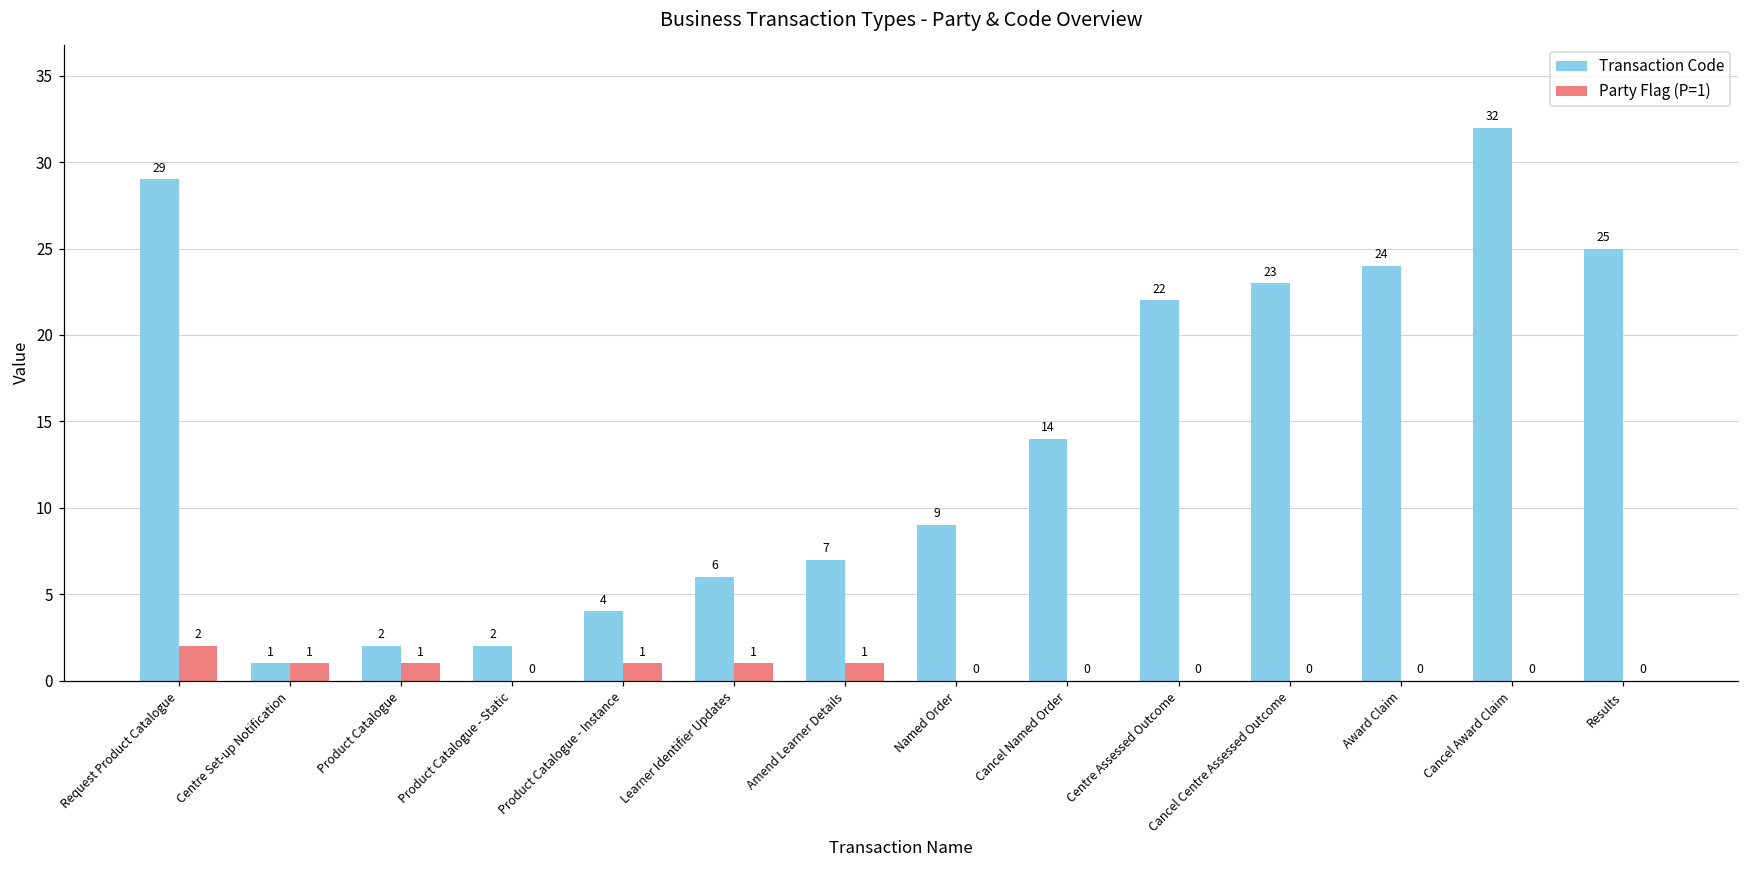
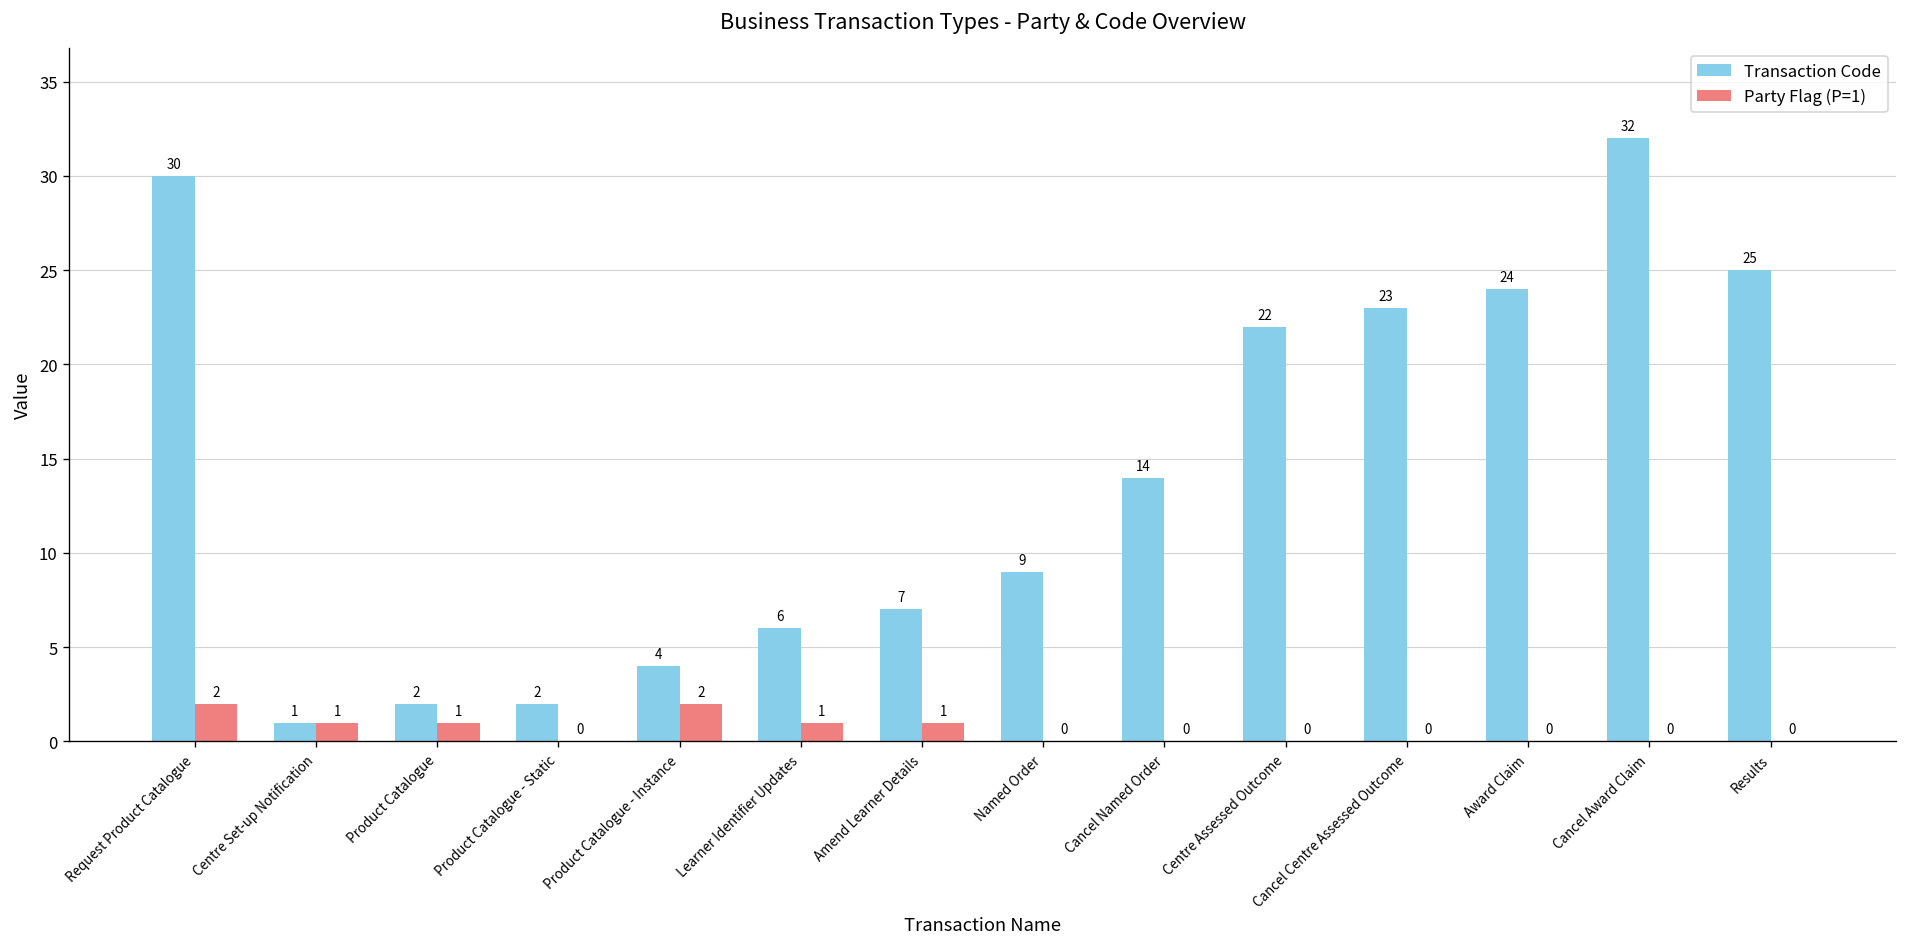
Transaction Code, Request Product Catalogue: 29 -> 30
Party Flag (P=1), Product Catalogue - Instance: 1 -> 2
